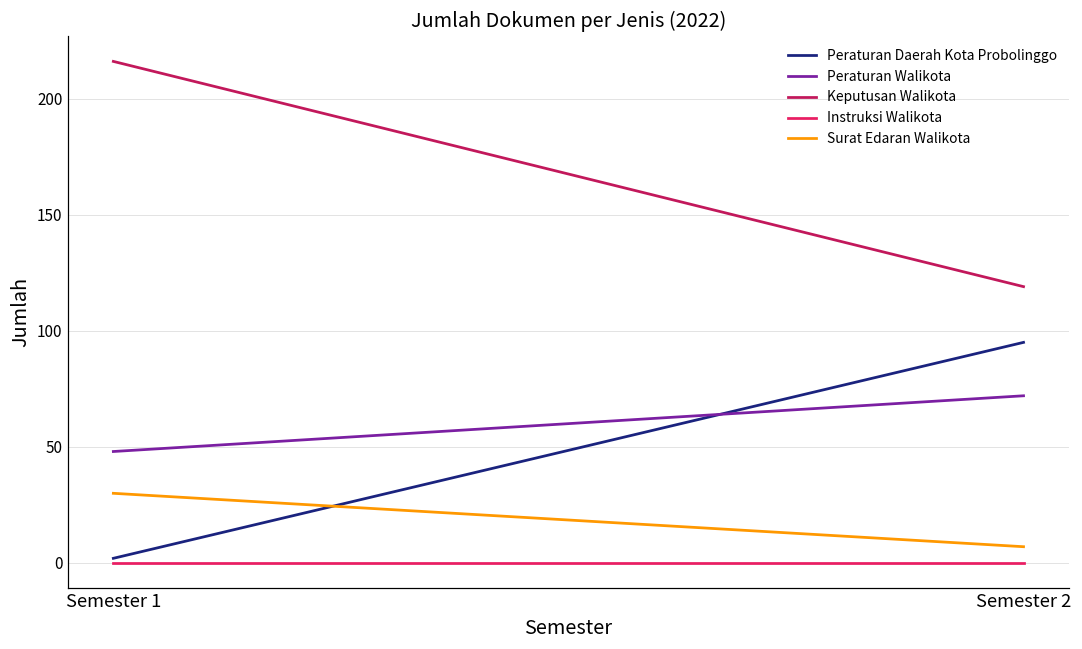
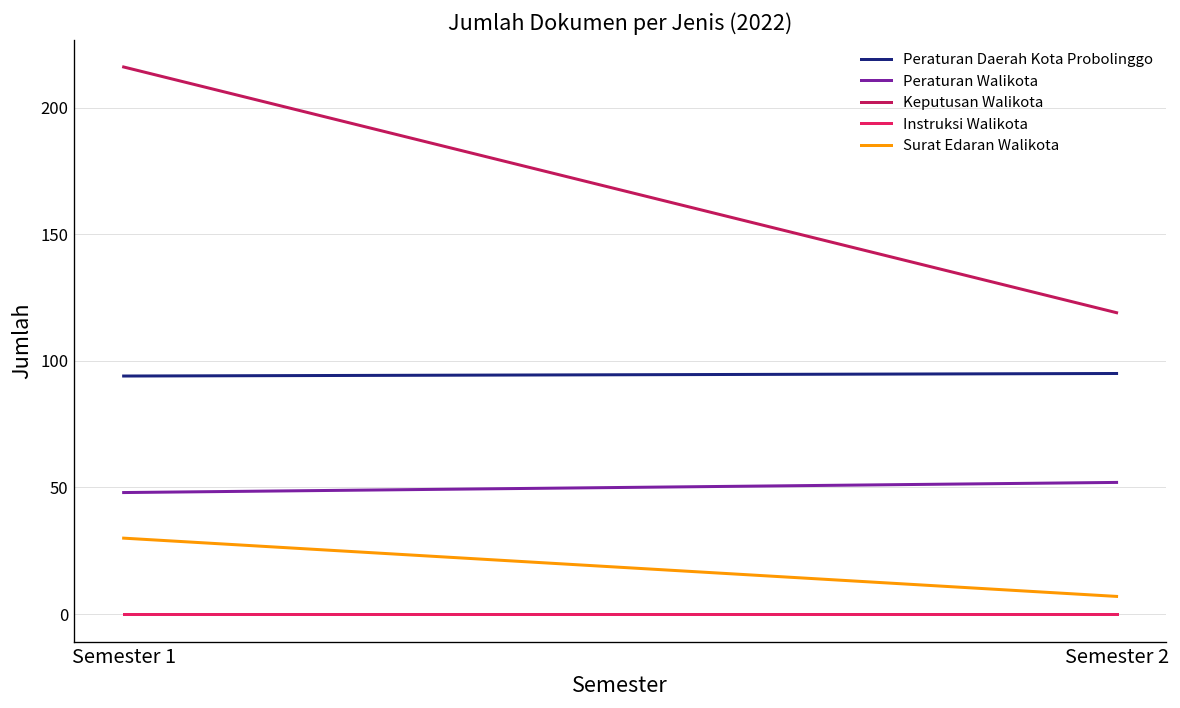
Peraturan Daerah Kota Probolinggo, Semester 1: 2 -> 94
Peraturan Walikota, Semester 2: 72 -> 52
